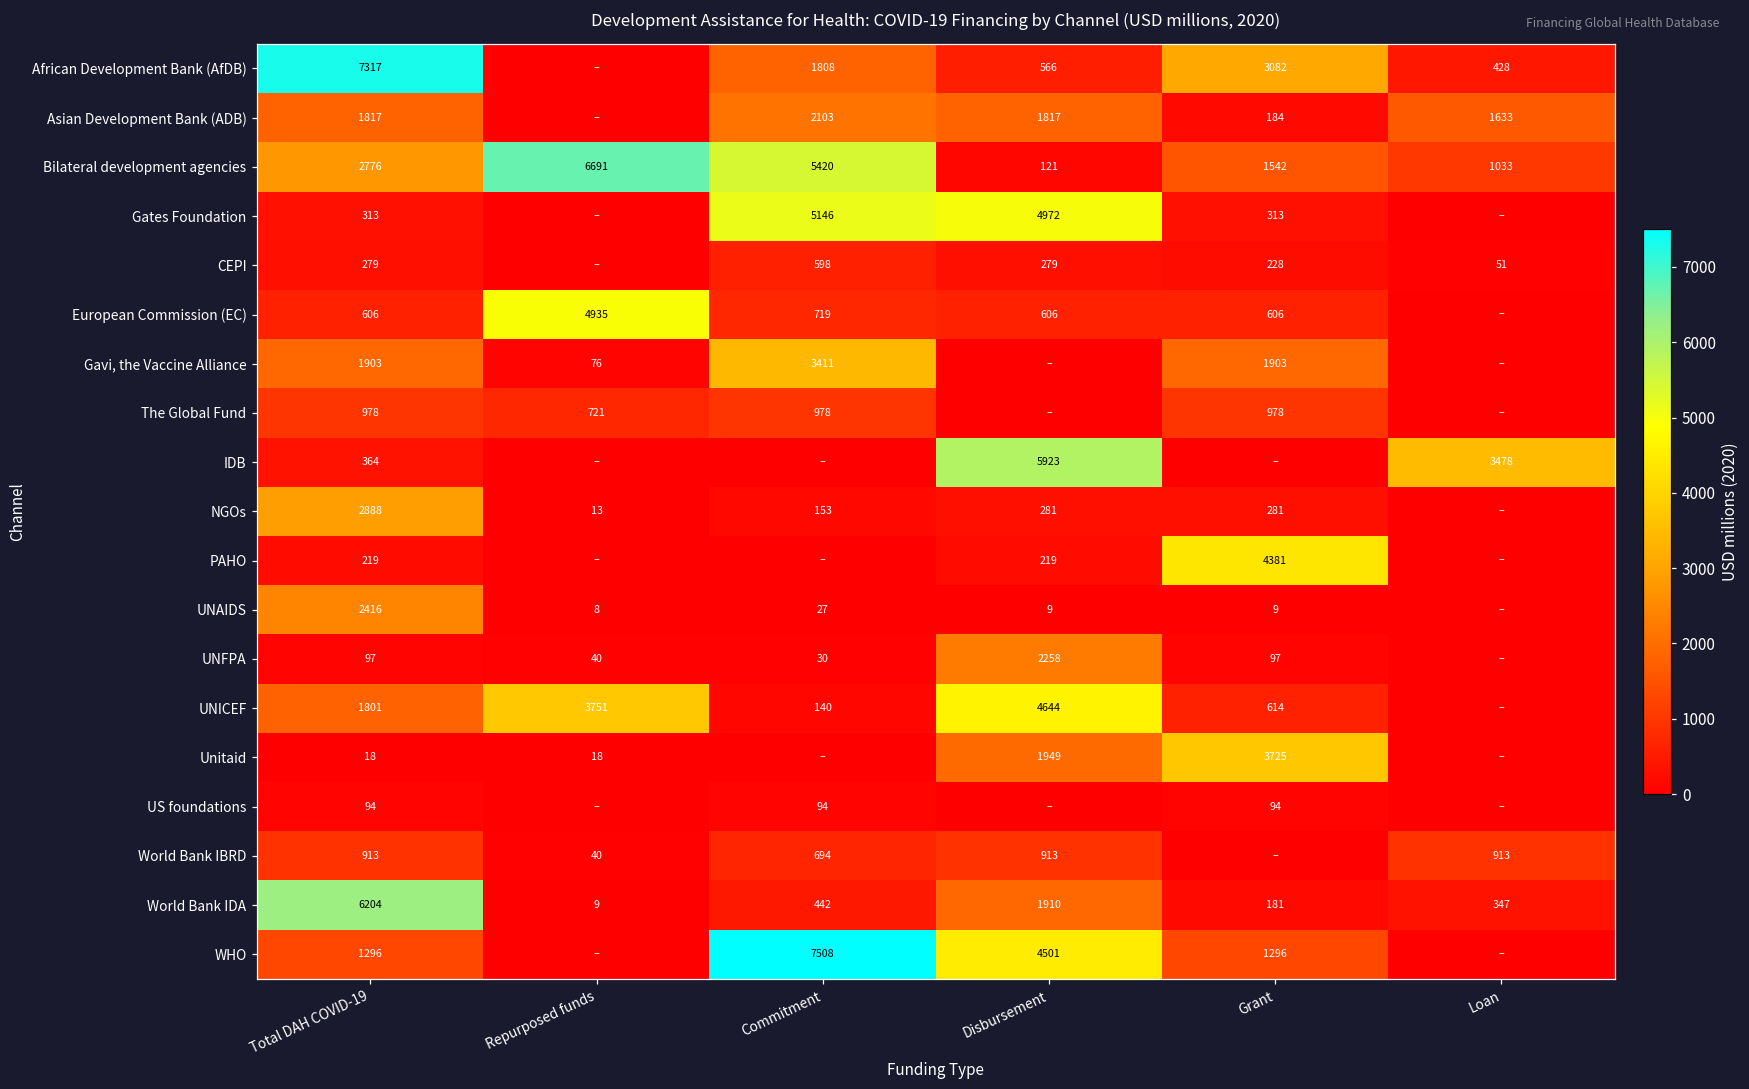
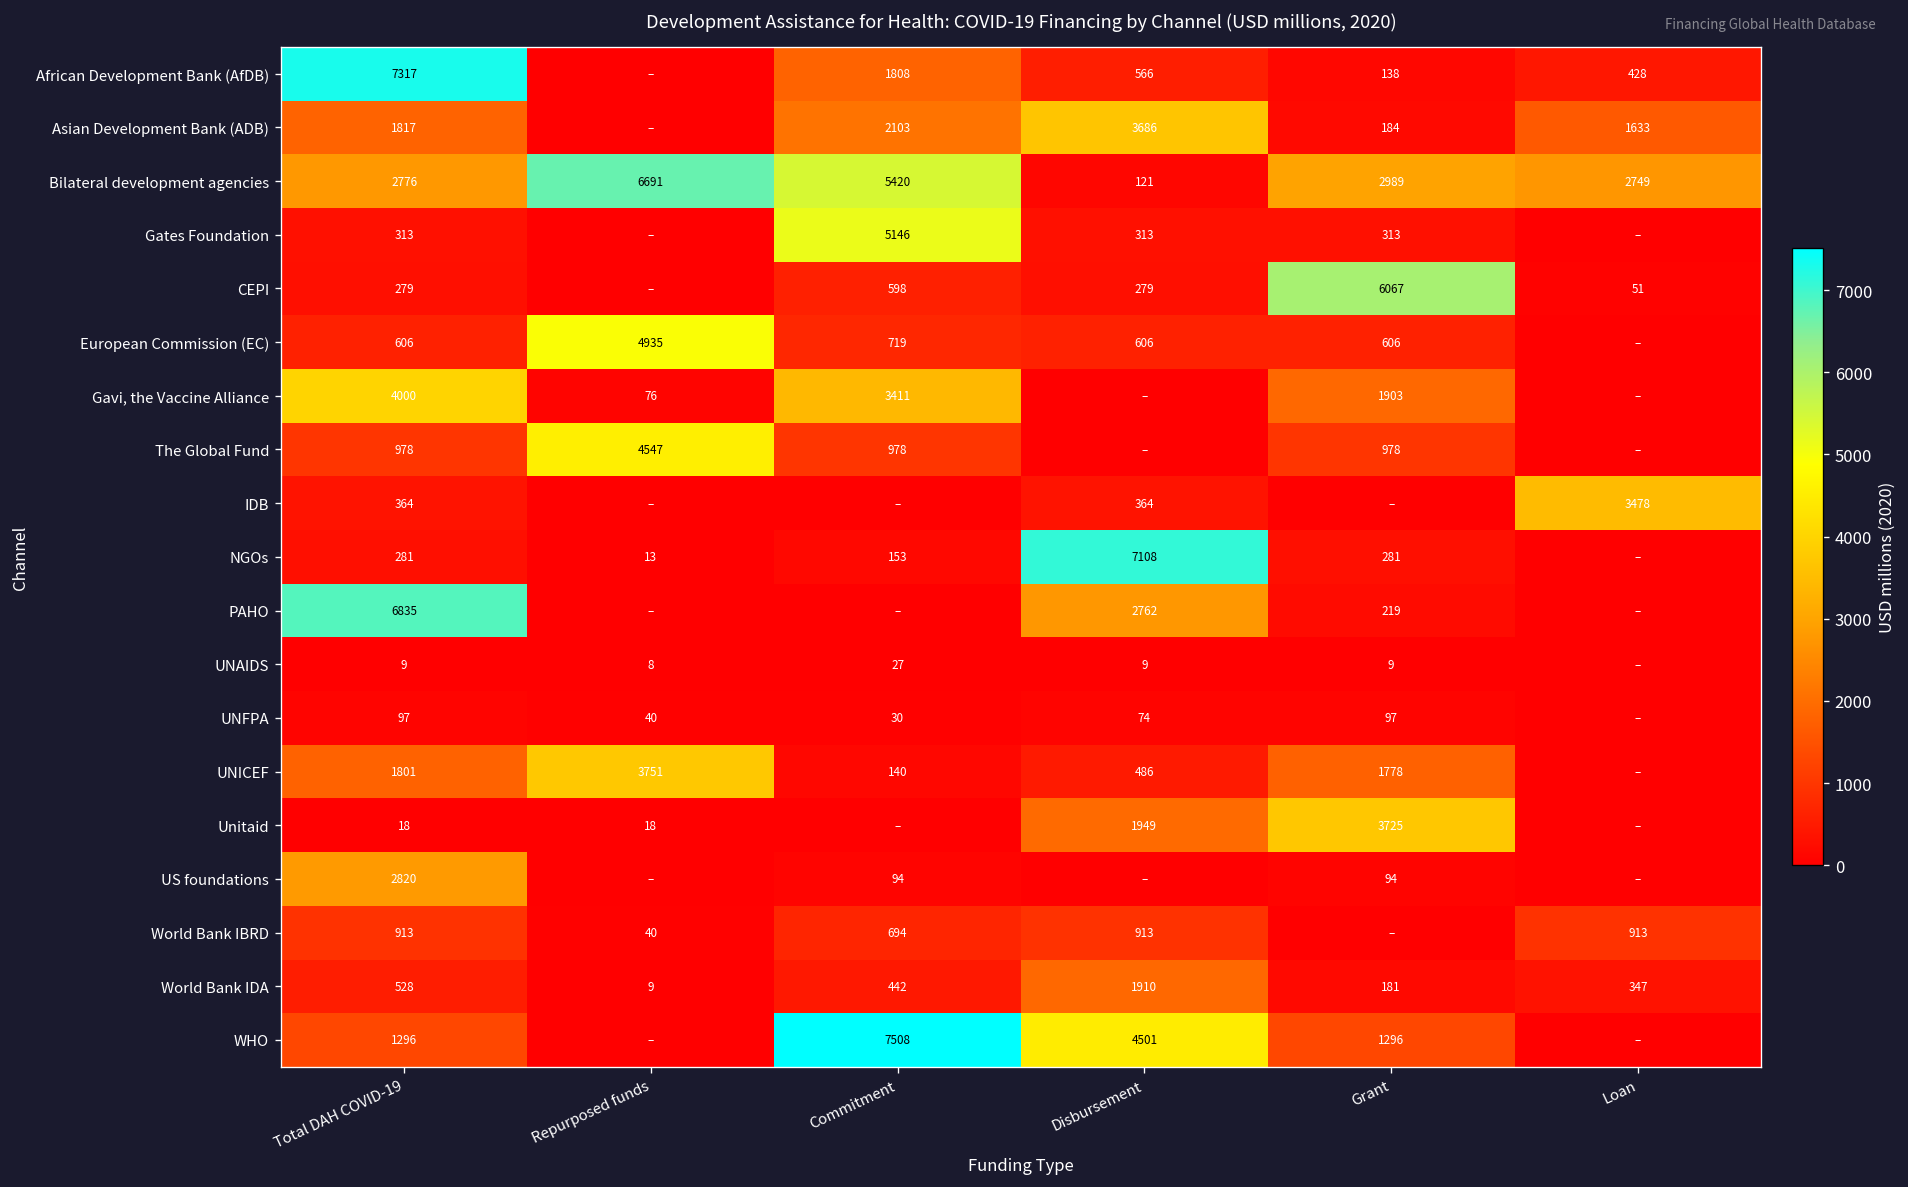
African Development Bank (AfDB), Grant: 3082 -> 138
Asian Development Bank (ADB), Disbursement: 1817 -> 3686
Bilateral development agencies, Grant: 1542 -> 2989
Bilateral development agencies, Loan: 1033 -> 2749
Gates Foundation, Disbursement: 4972 -> 313
CEPI, Grant: 228 -> 6067
Gavi, the Vaccine Alliance, Total DAH COVID-19: 1903 -> 4000
The Global Fund, Repurposed funds: 721 -> 4547
IDB, Disbursement: 5923 -> 364
NGOs, Total DAH COVID-19: 2888 -> 281
NGOs, Disbursement: 281 -> 7108
PAHO, Total DAH COVID-19: 219 -> 6835
PAHO, Disbursement: 219 -> 2762
PAHO, Grant: 4381 -> 219
UNAIDS, Total DAH COVID-19: 2416 -> 9
UNFPA, Disbursement: 2258 -> 74
UNICEF, Disbursement: 4644 -> 486
UNICEF, Grant: 614 -> 1778
US foundations, Total DAH COVID-19: 94 -> 2820
World Bank IDA, Total DAH COVID-19: 6204 -> 528
